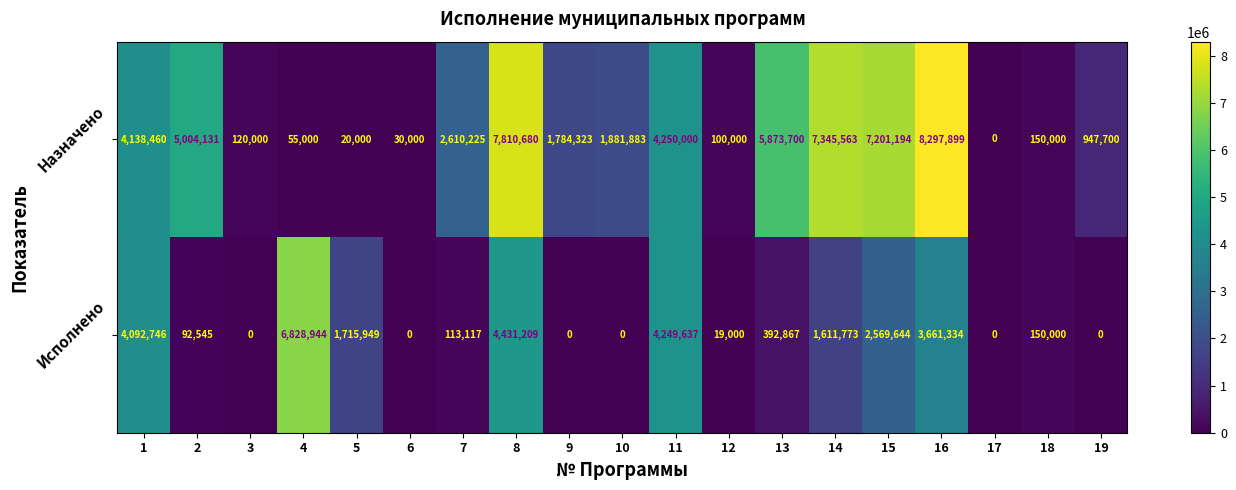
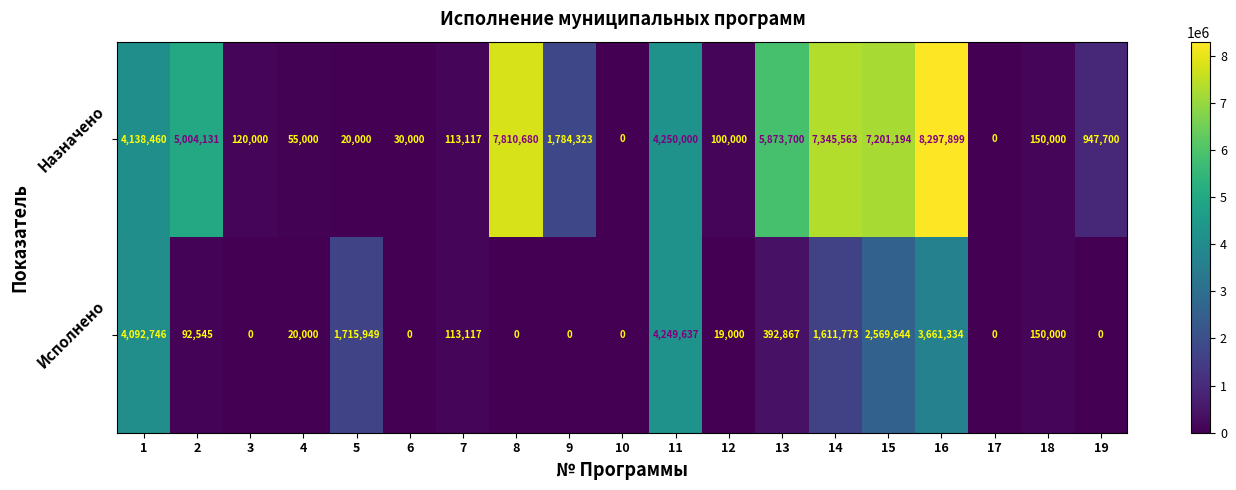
Назначено, 7: 2,610,225 -> 113,117
Назначено, 10: 1,881,883 -> 0
Исполнено, 4: 6,828,944 -> 20,000
Исполнено, 8: 4,431,209 -> 0
